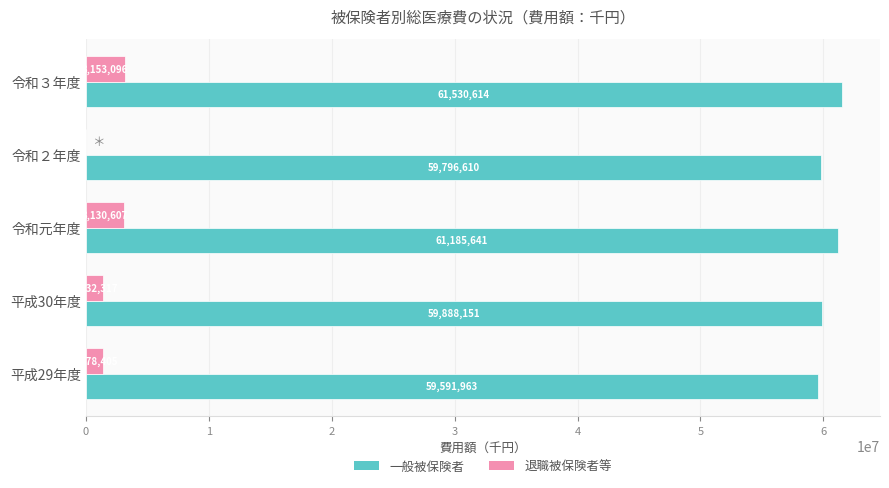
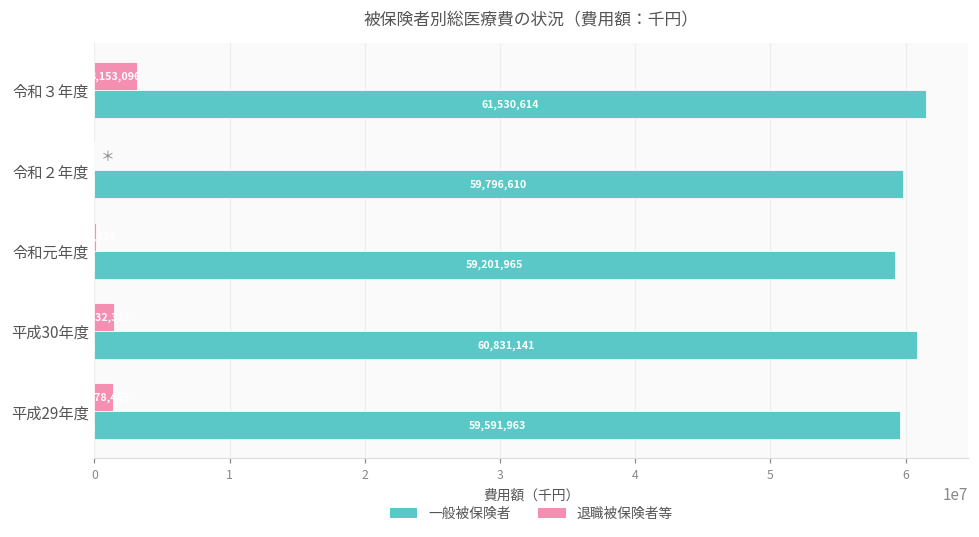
退職被保険者等, 令和元年度: 3100000 -> 100000
一般被保険者, 令和元年度: 61,185,641 -> 59,201,965
一般被保険者, 平成30年度: 59,888,151 -> 60,831,141
